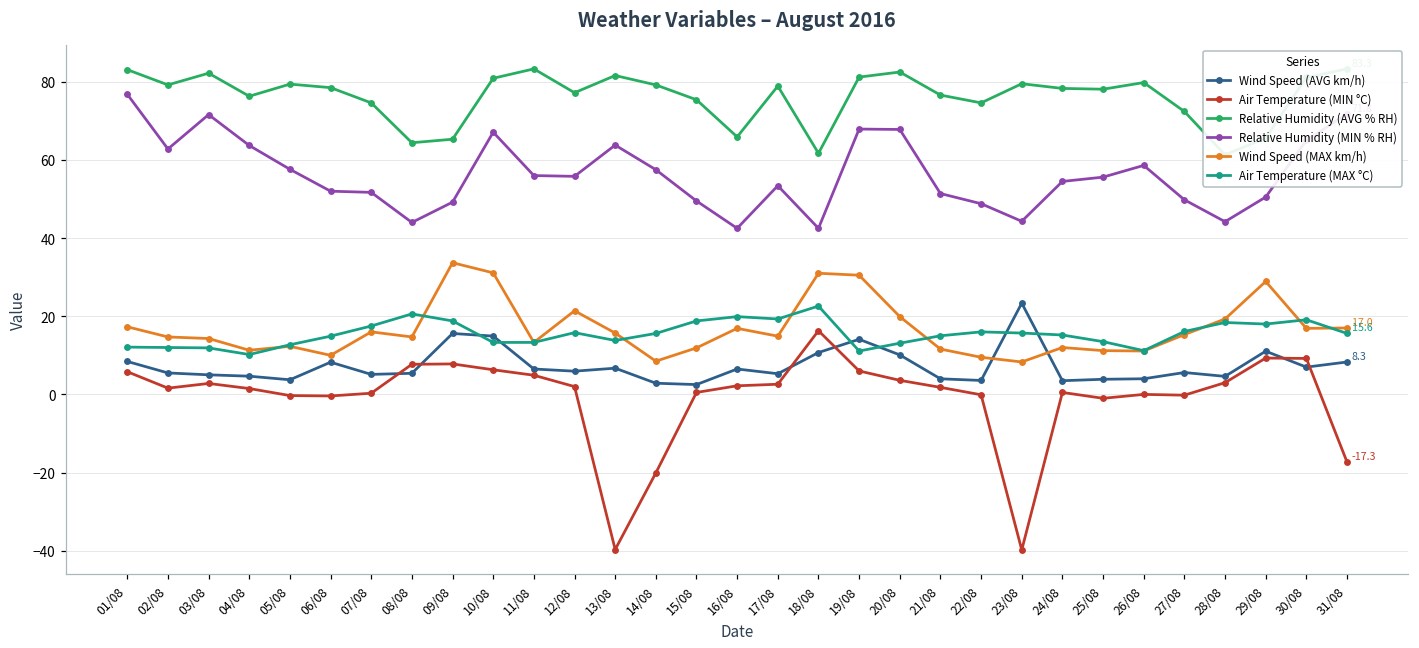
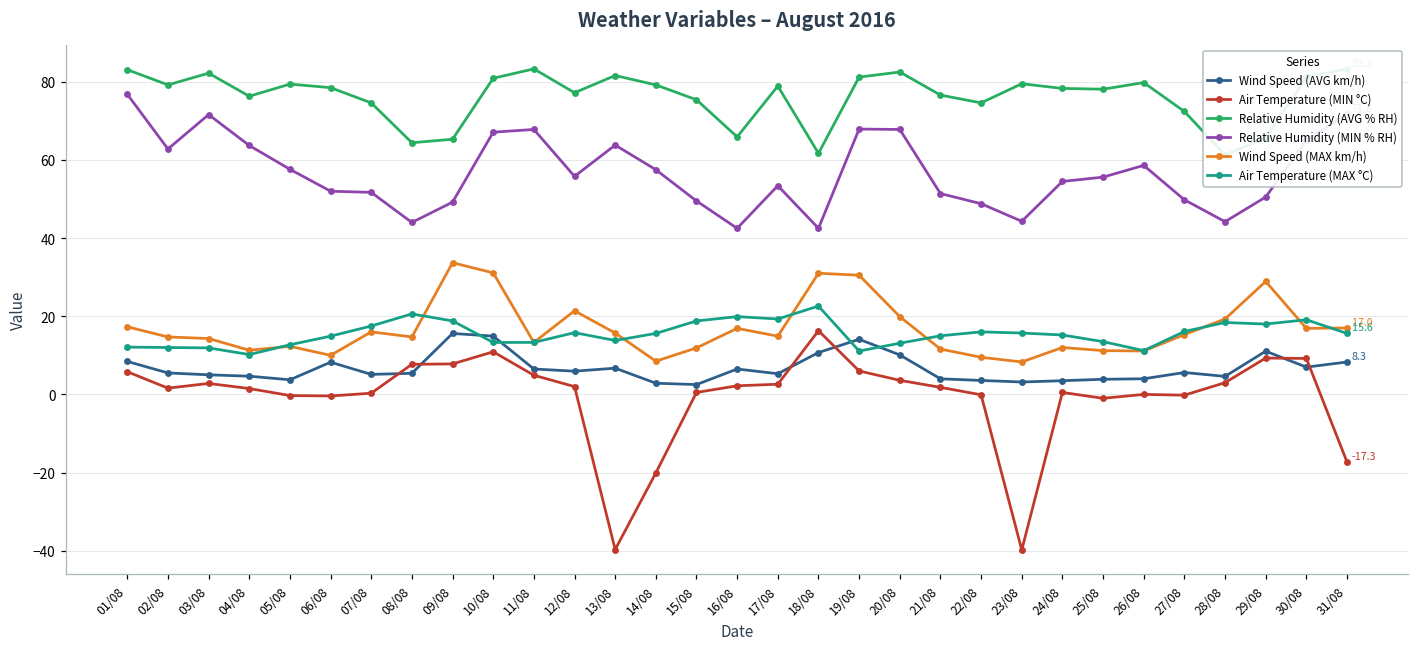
Air Temperature (MIN °C), 10/08: 6 -> 11
Relative Humidity (MIN % RH), 11/08: 56 -> 68
Wind Speed (AVG km/h), 23/08: 23 -> 3
